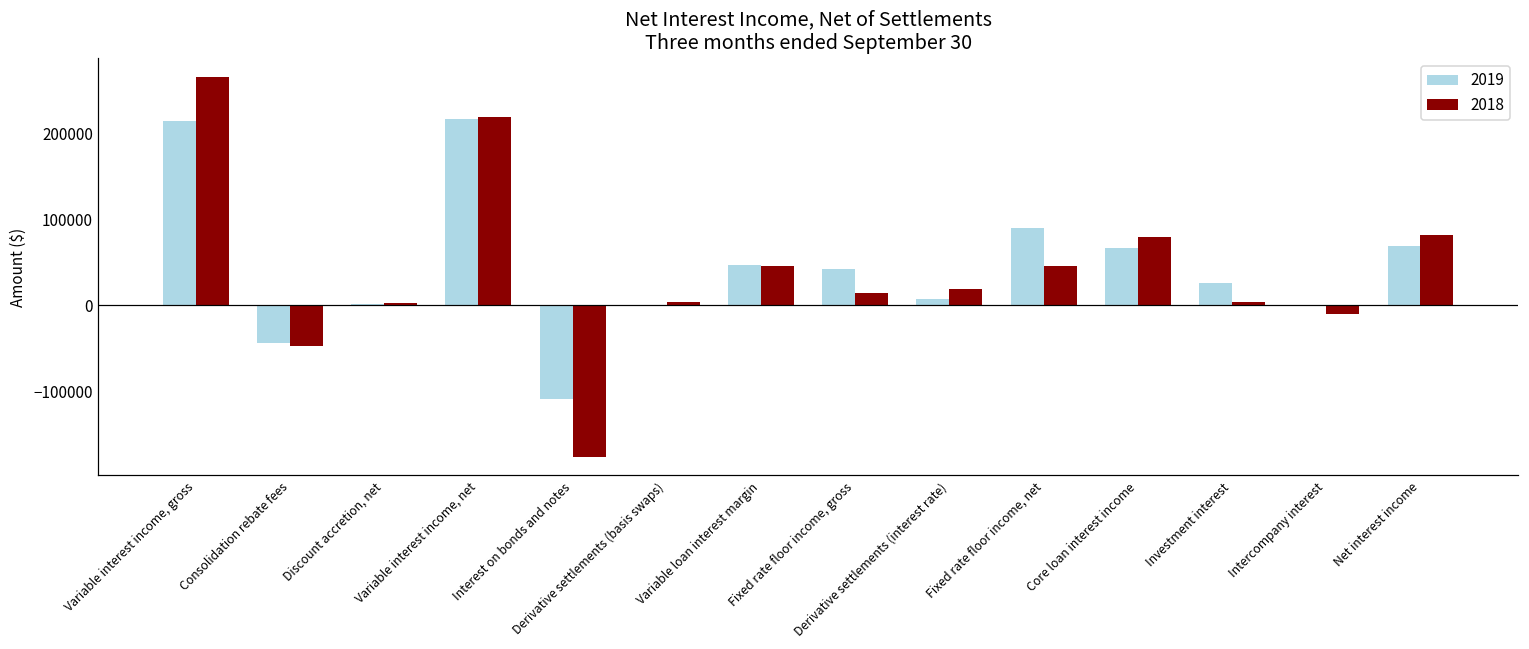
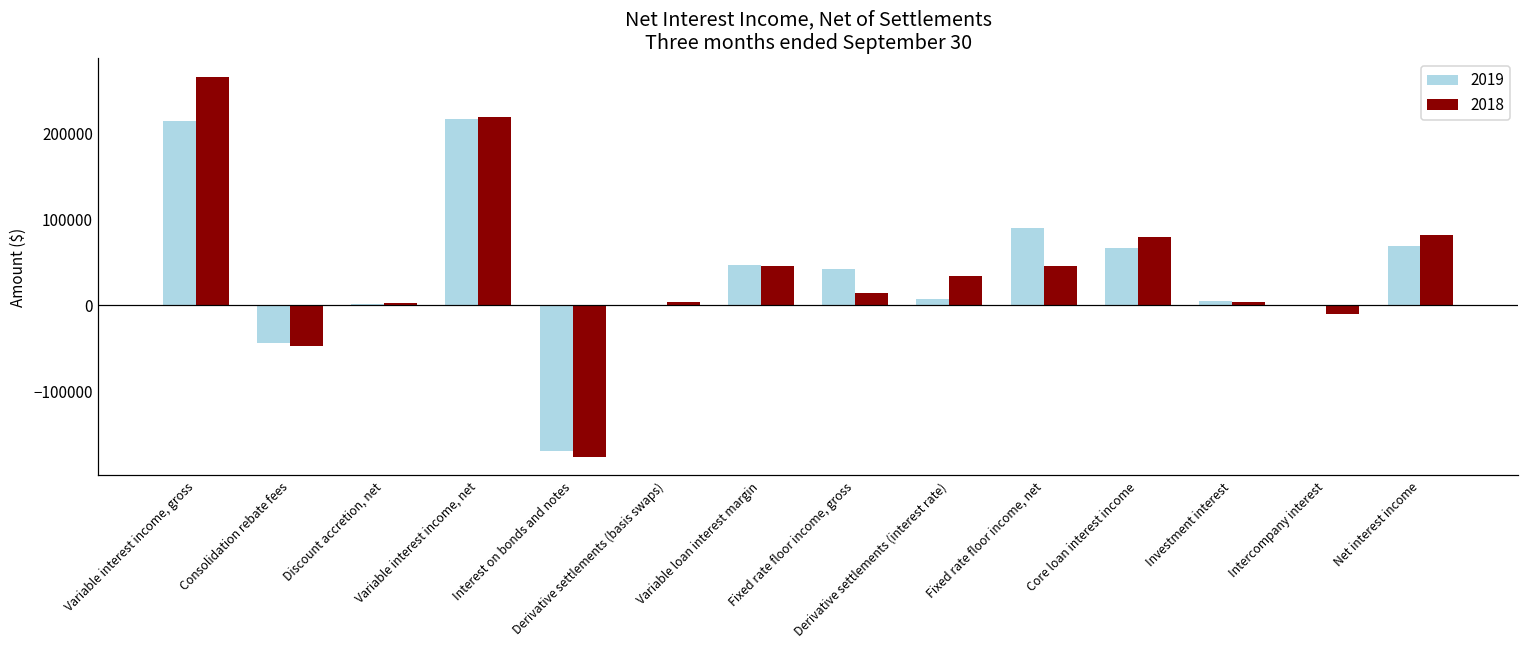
2019, Interest on bonds and notes: -110000 -> -170000
2018, Derivative settlements (interest rate): 20000 -> 30000
2019, Investment interest: 30000 -> 0
